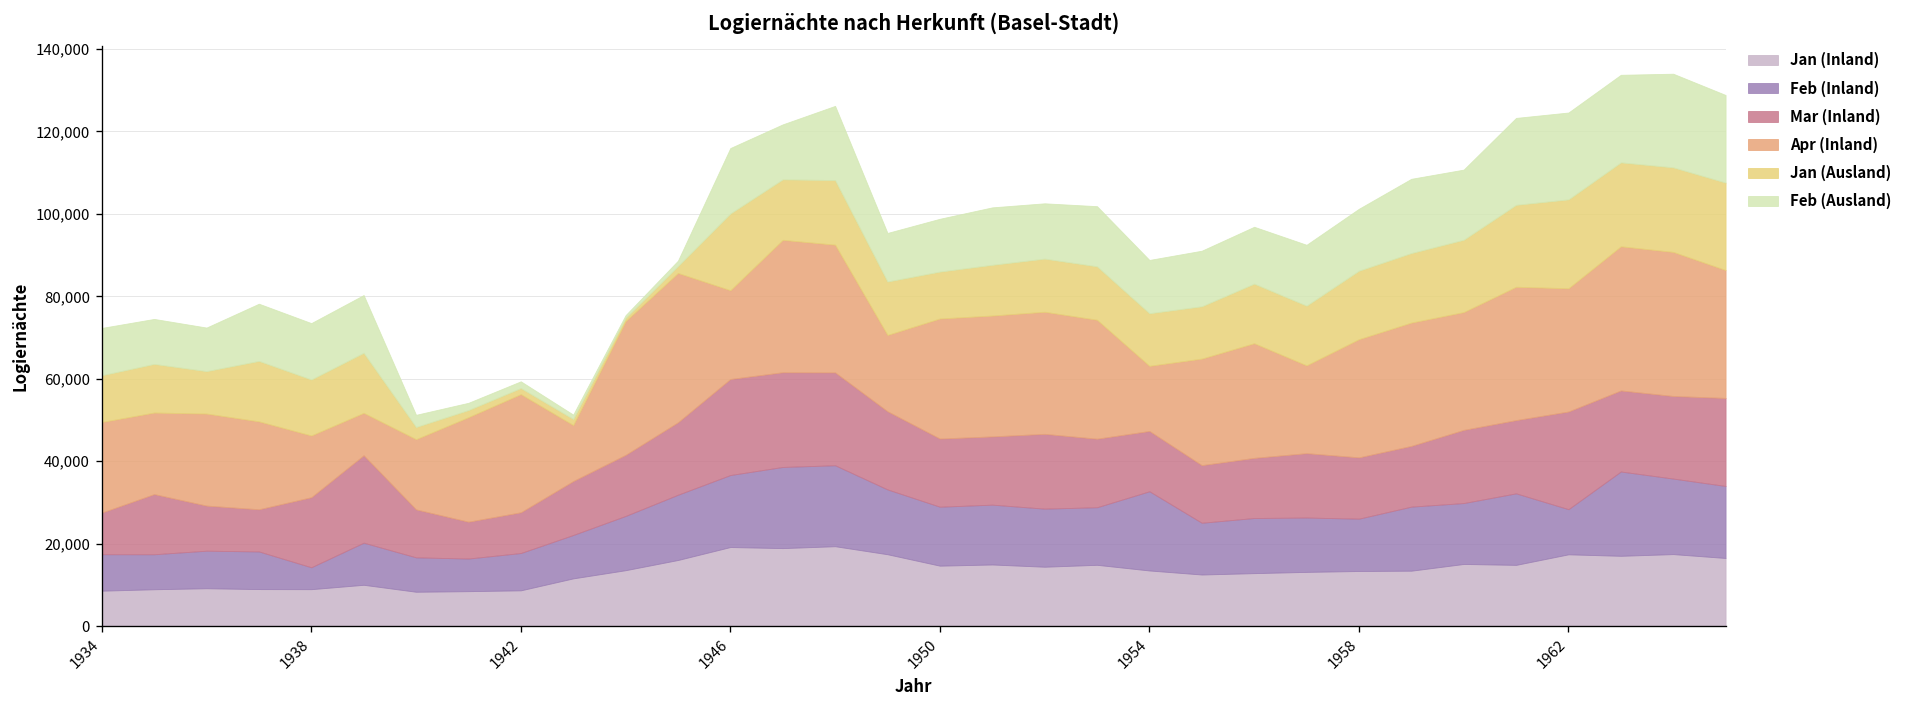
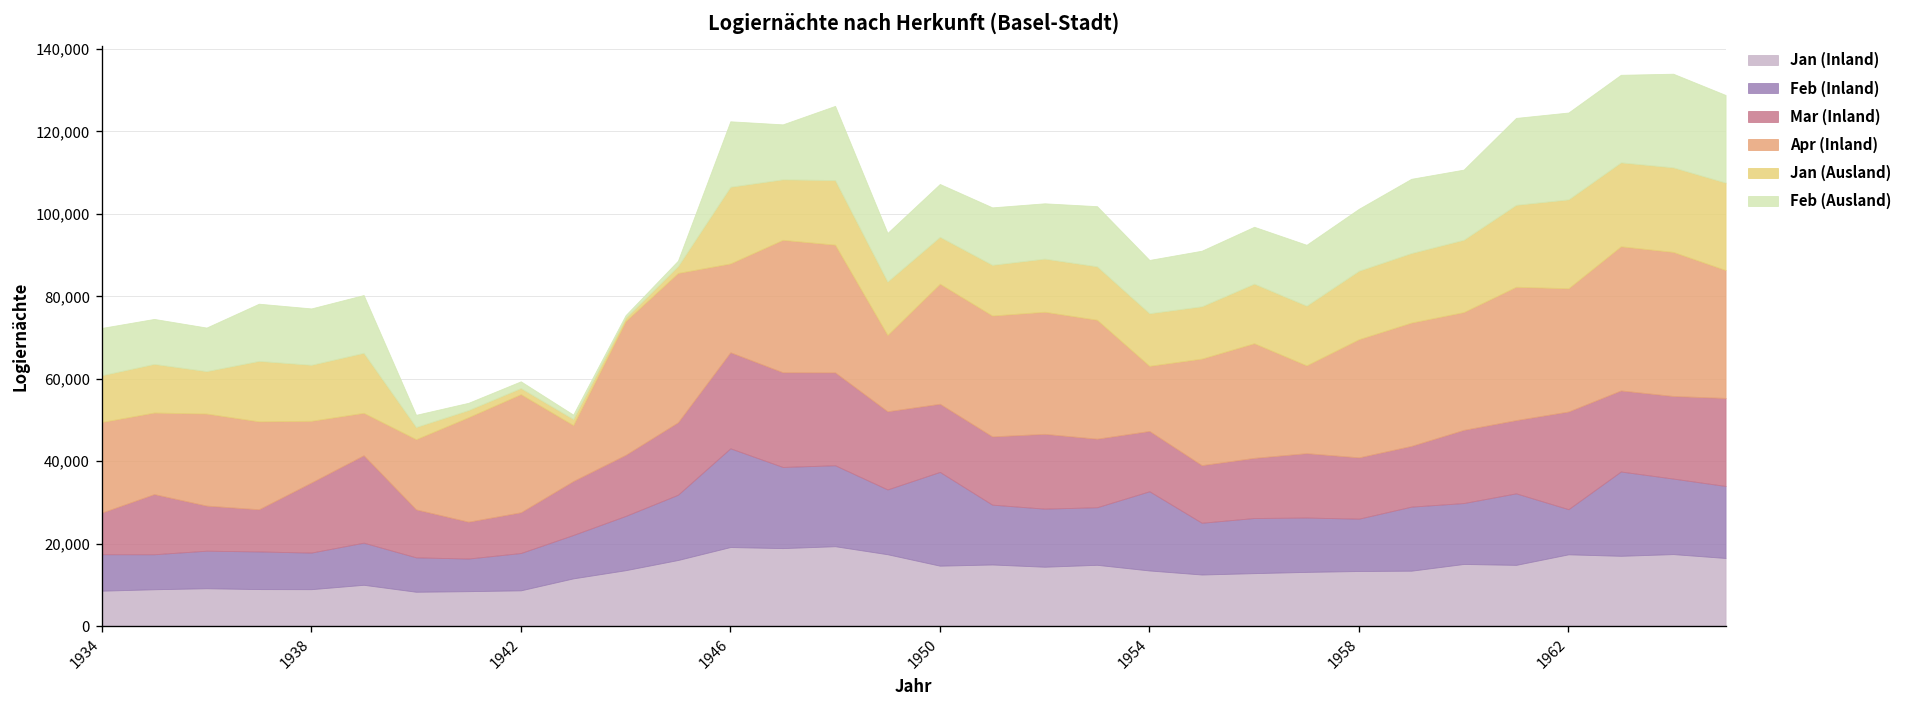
Feb (Inland), 1938: 5,000 -> 9,000
Feb (Inland), 1946: 17,000 -> 24,000
Feb (Inland), 1950: 14,000 -> 23,000
